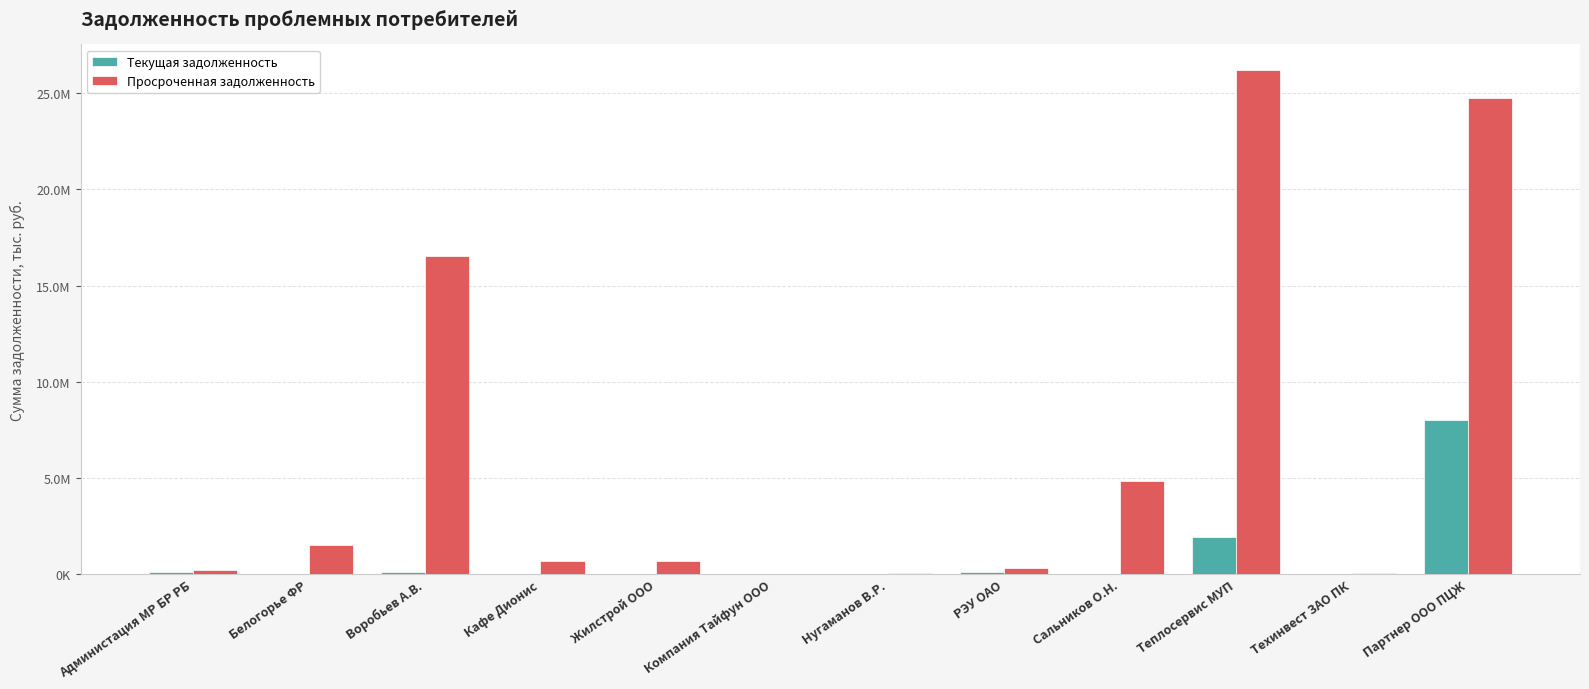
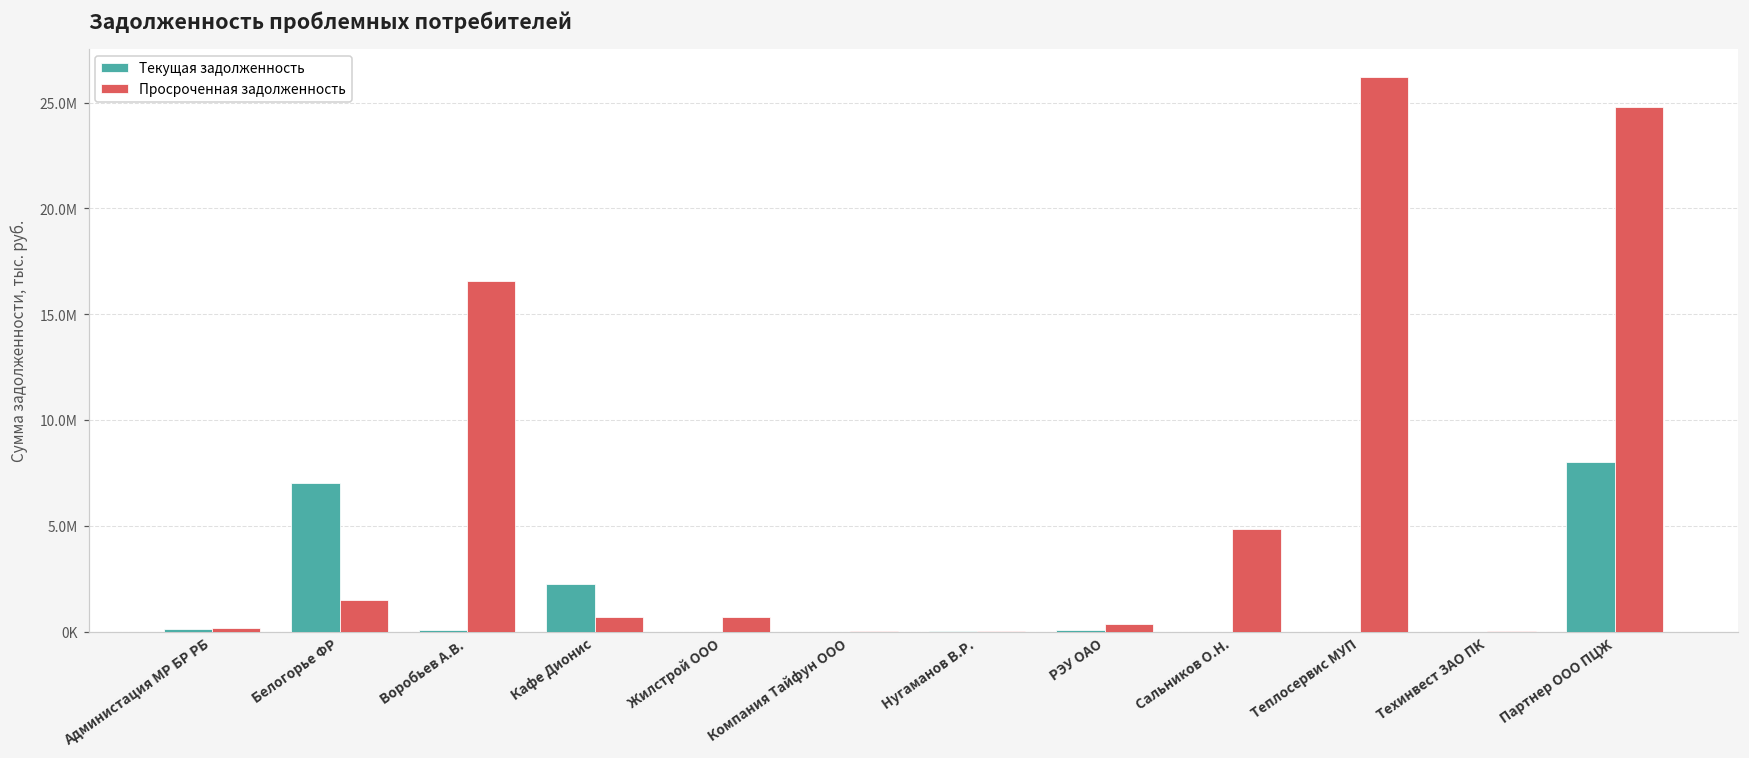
Текущая задолженность, Белогорье ФР: 0 -> 7000000
Текущая задолженность, Кафе Дионис: 0 -> 2200000
Текущая задолженность, Теплосервис МУП: 1900000 -> 0
